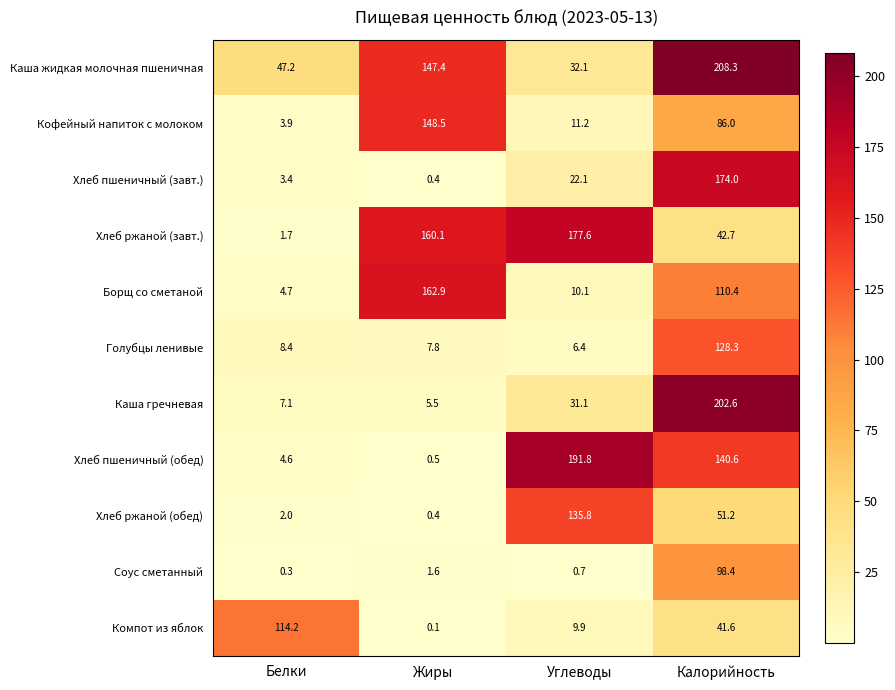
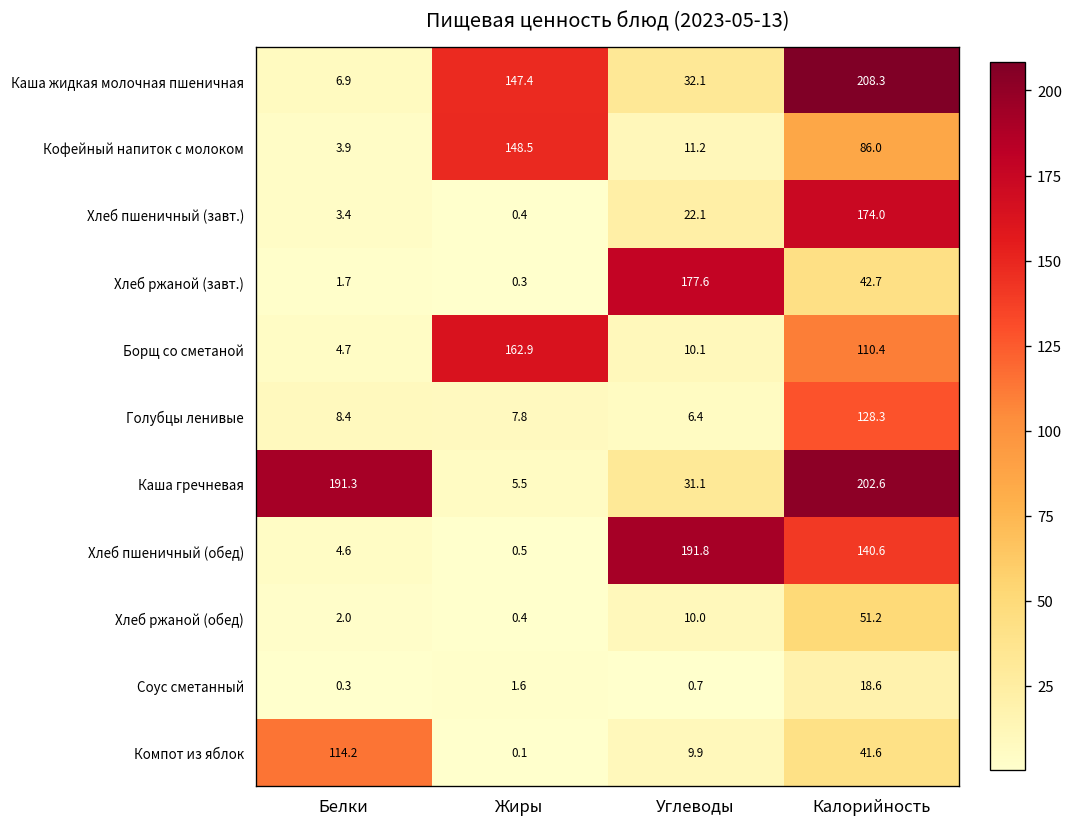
Каша жидкая молочная пшеничная, Белки: 47.2 -> 6.9
Хлеб ржаной (завт.), Жиры: 160.1 -> 0.3
Каша гречневая, Белки: 7.1 -> 191.3
Хлеб ржаной (обед), Углеводы: 135.8 -> 10.0
Соус сметанный, Калорийность: 98.4 -> 18.6
